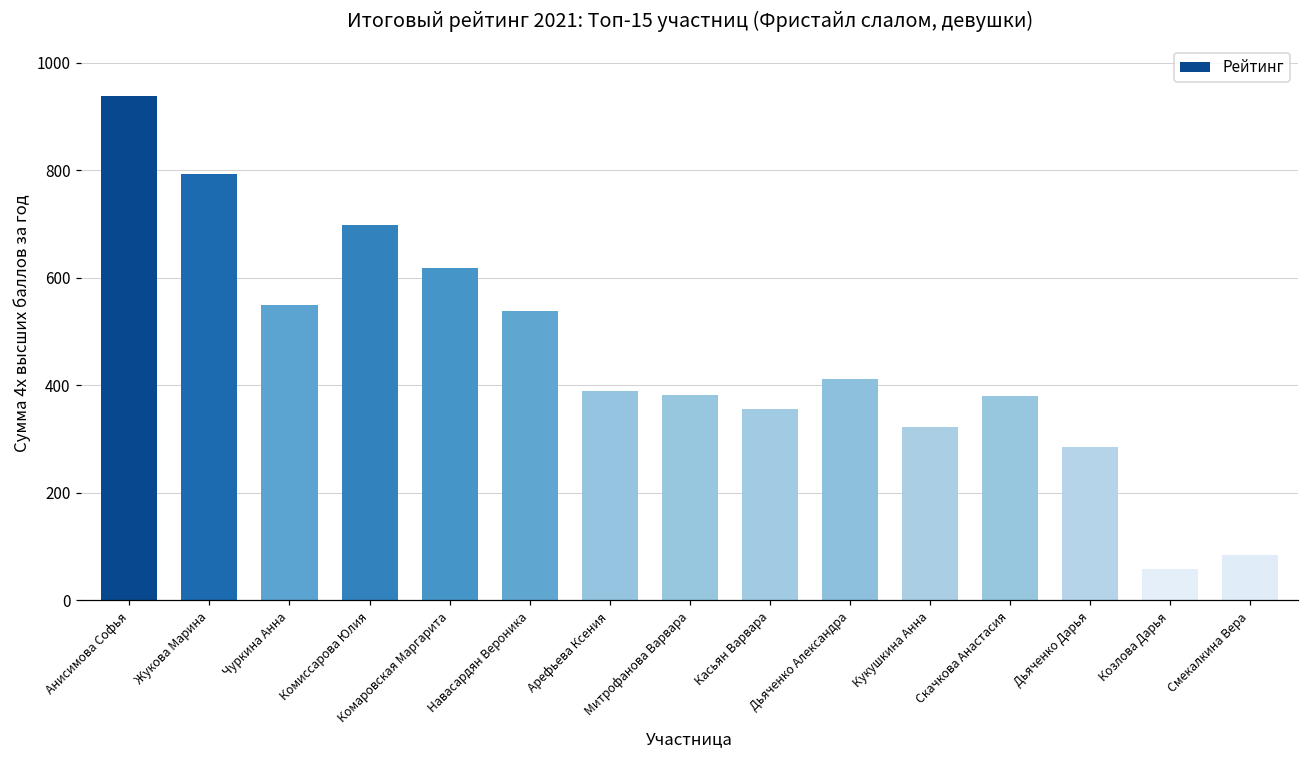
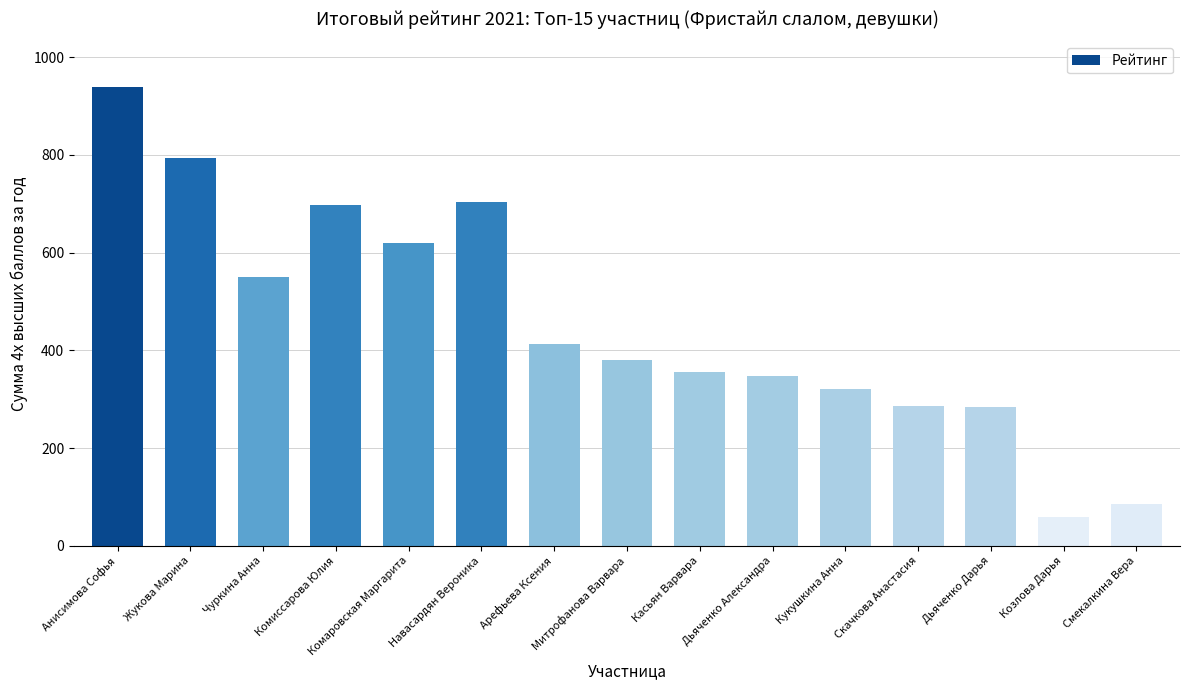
Навасардян Вероника: 540 -> 700
Арефьева Ксения: 390 -> 410
Дьяченко Александра: 410 -> 350
Скачкова Анастасия: 380 -> 290
